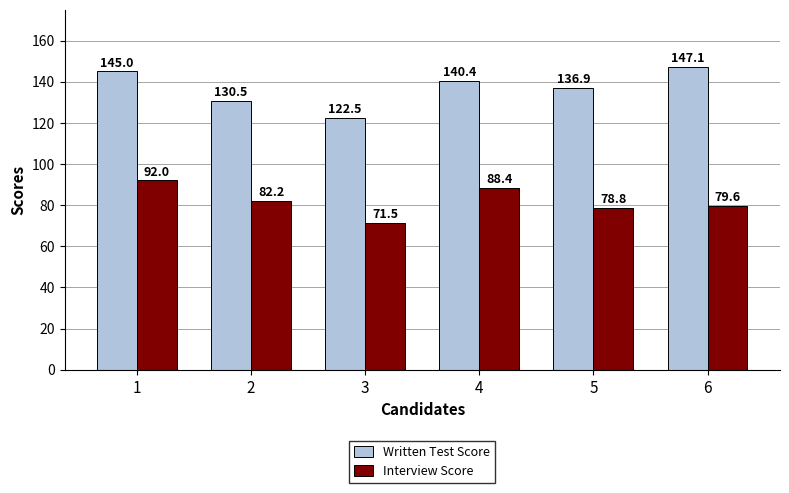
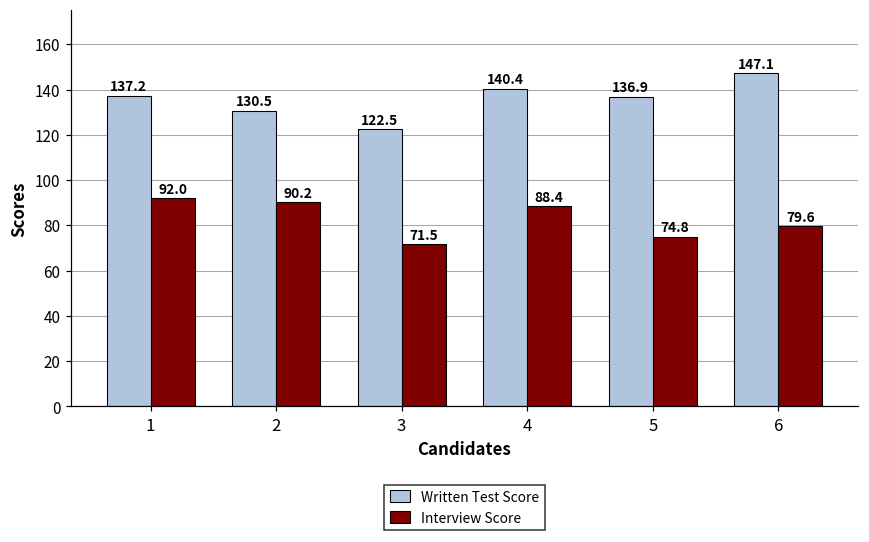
Written Test Score, 1: 145.0 -> 137.2
Interview Score, 2: 82.2 -> 90.2
Interview Score, 5: 78.8 -> 74.8
